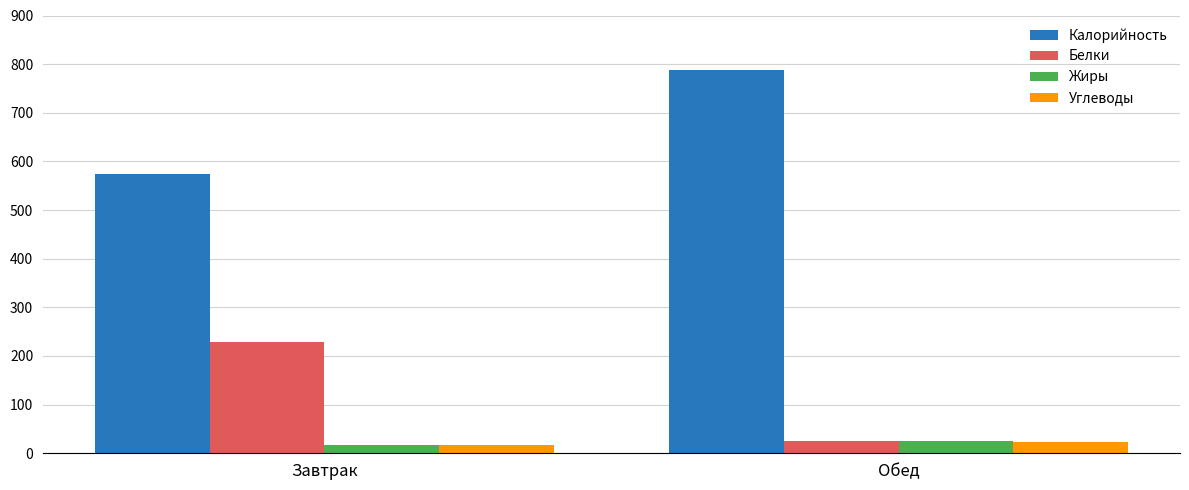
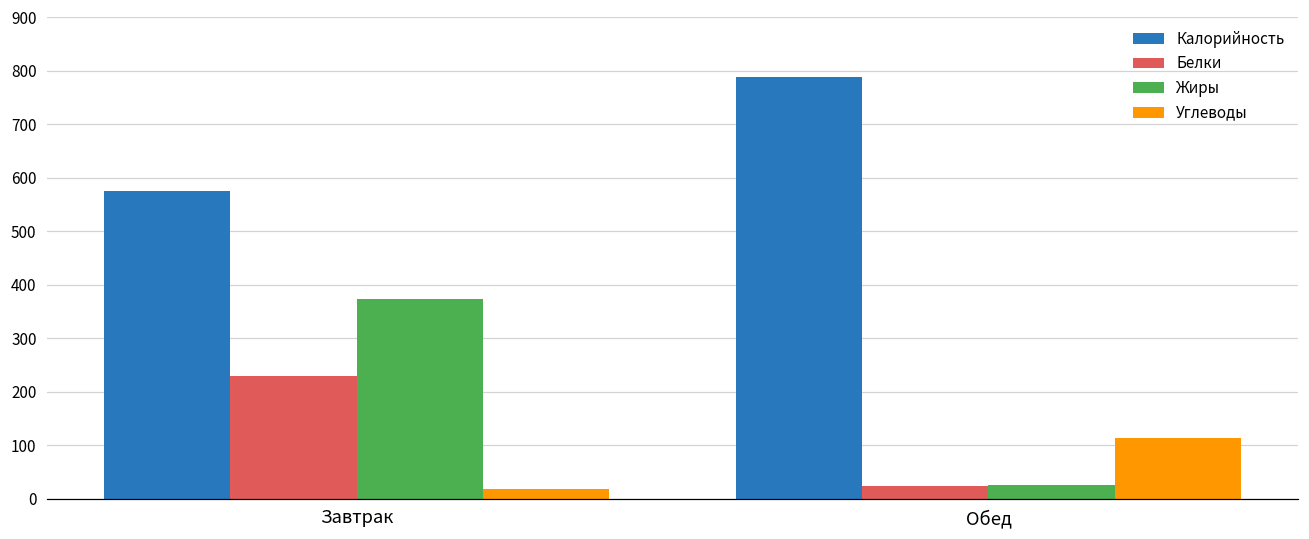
Жиры, Завтрак: 20 -> 370
Углеводы, Обед: 20 -> 110
